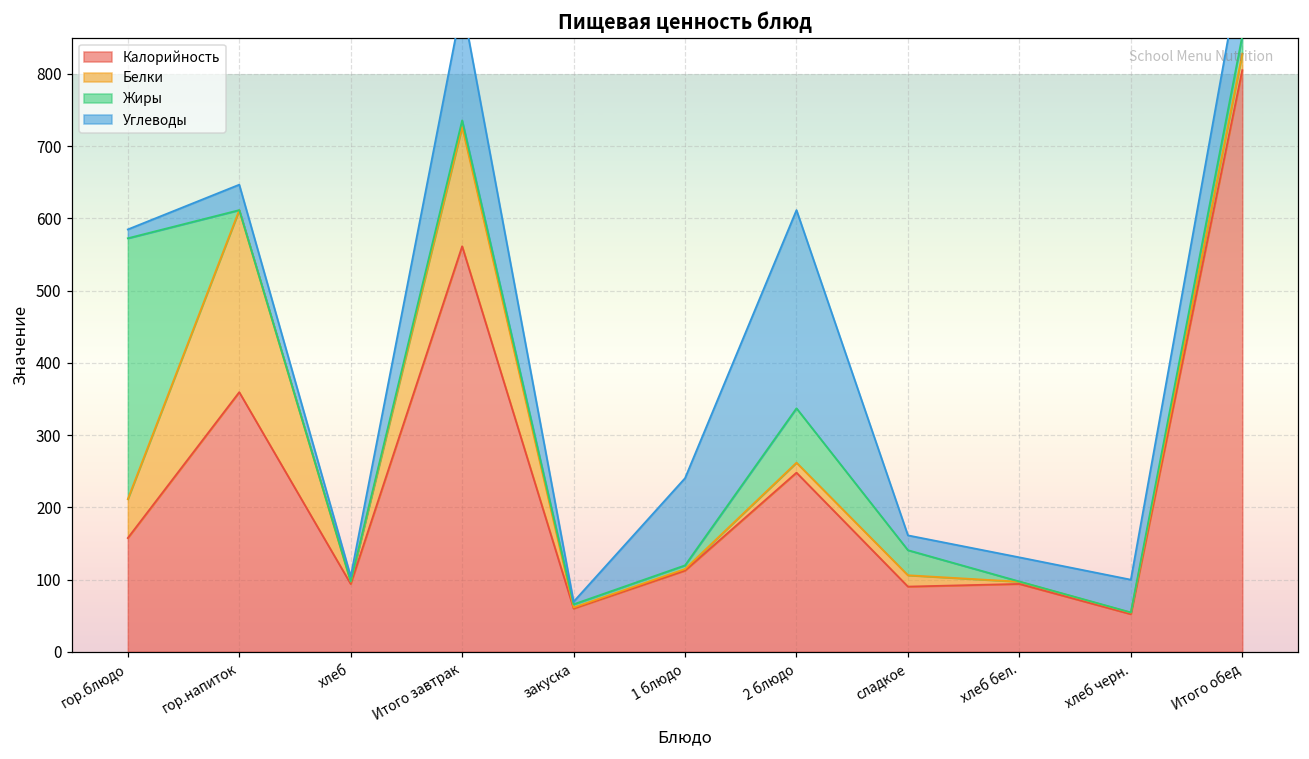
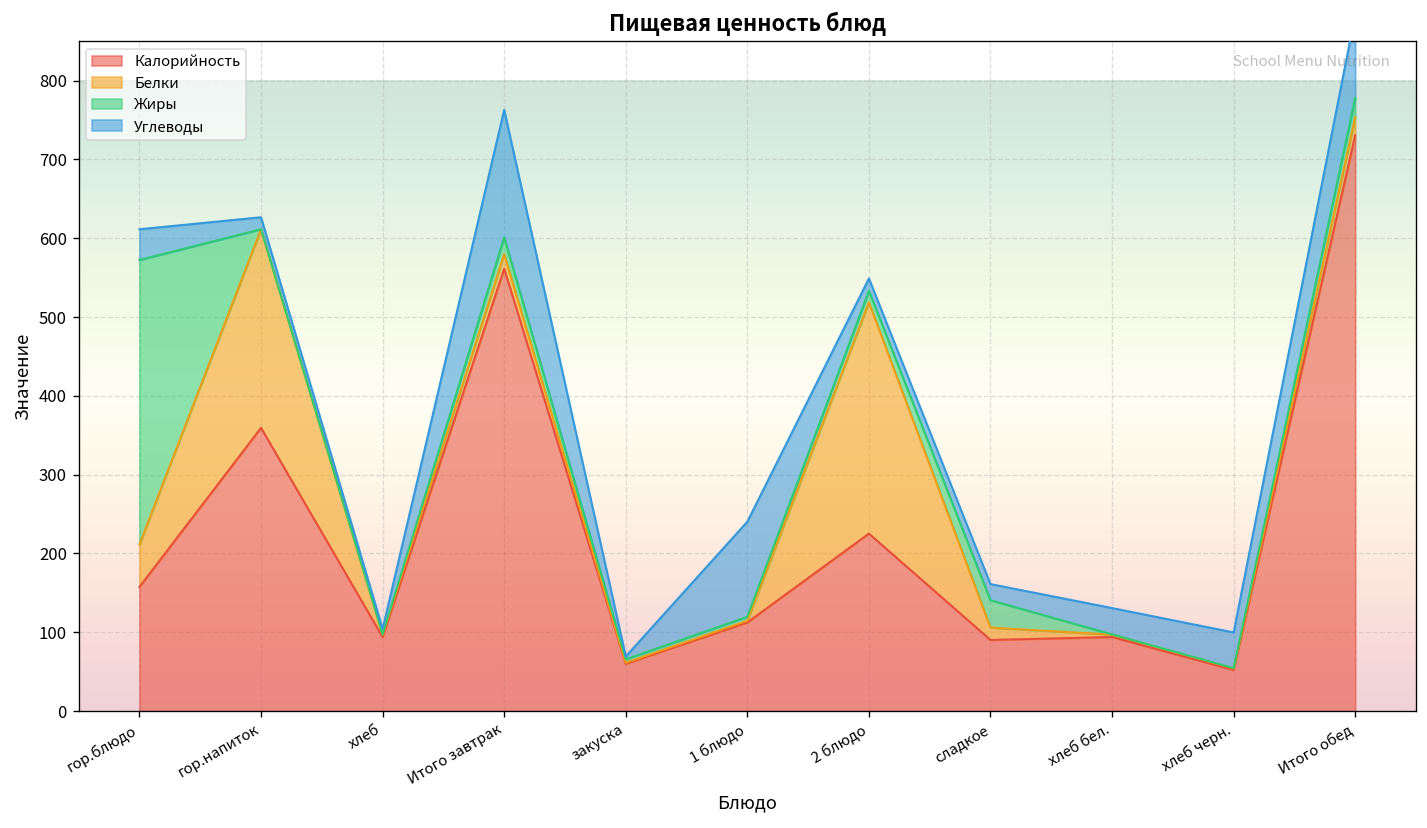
Углеводы, гор.блюдо: 10 -> 40
Углеводы, гор.напиток: 40 -> 20
Белки, Итого завтрак: 170 -> 20
Жиры, Итого завтрак: 10 -> 20
Калорийность, 2 блюдо: 250 -> 230
Белки, 2 блюдо: 10 -> 290
Жиры, 2 блюдо: 80 -> 10
Углеводы, 2 блюдо: 270 -> 20
Калорийность, Итого обед: 810 -> 730
